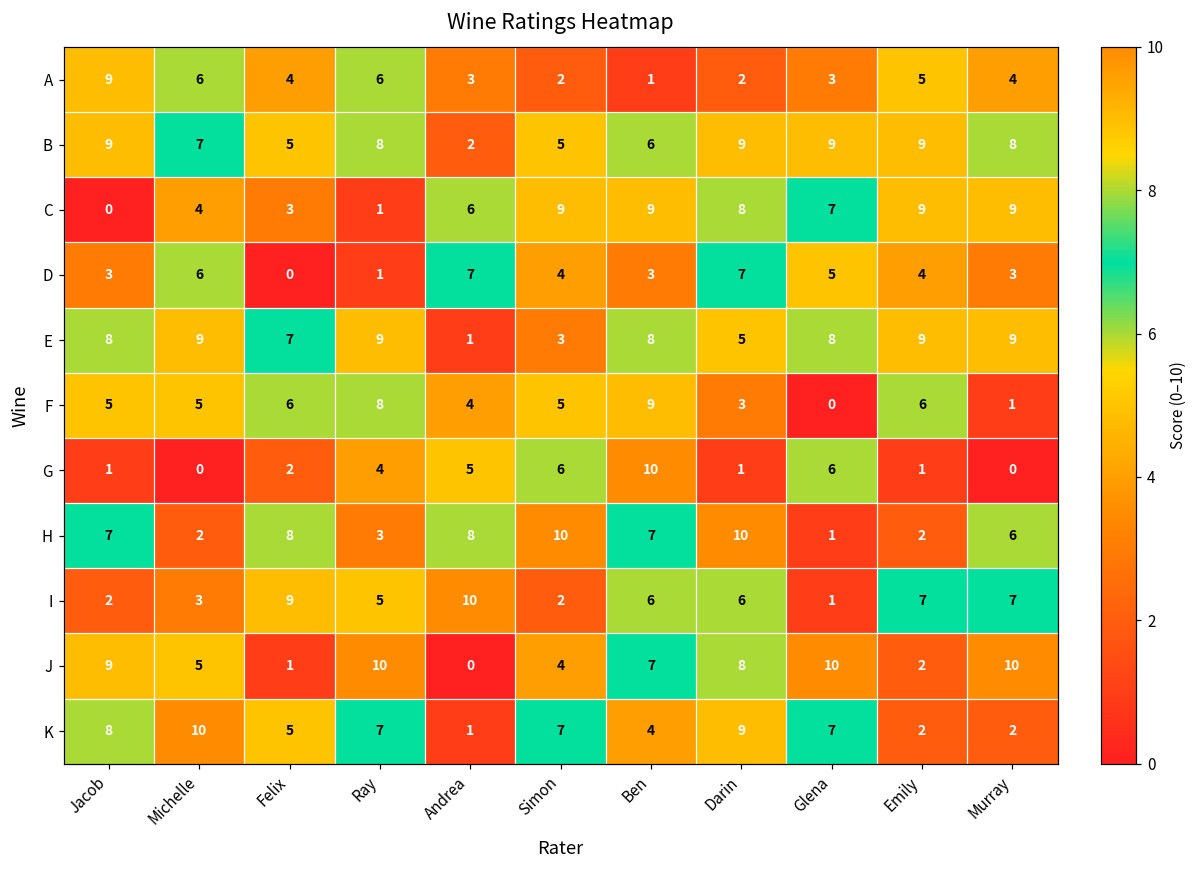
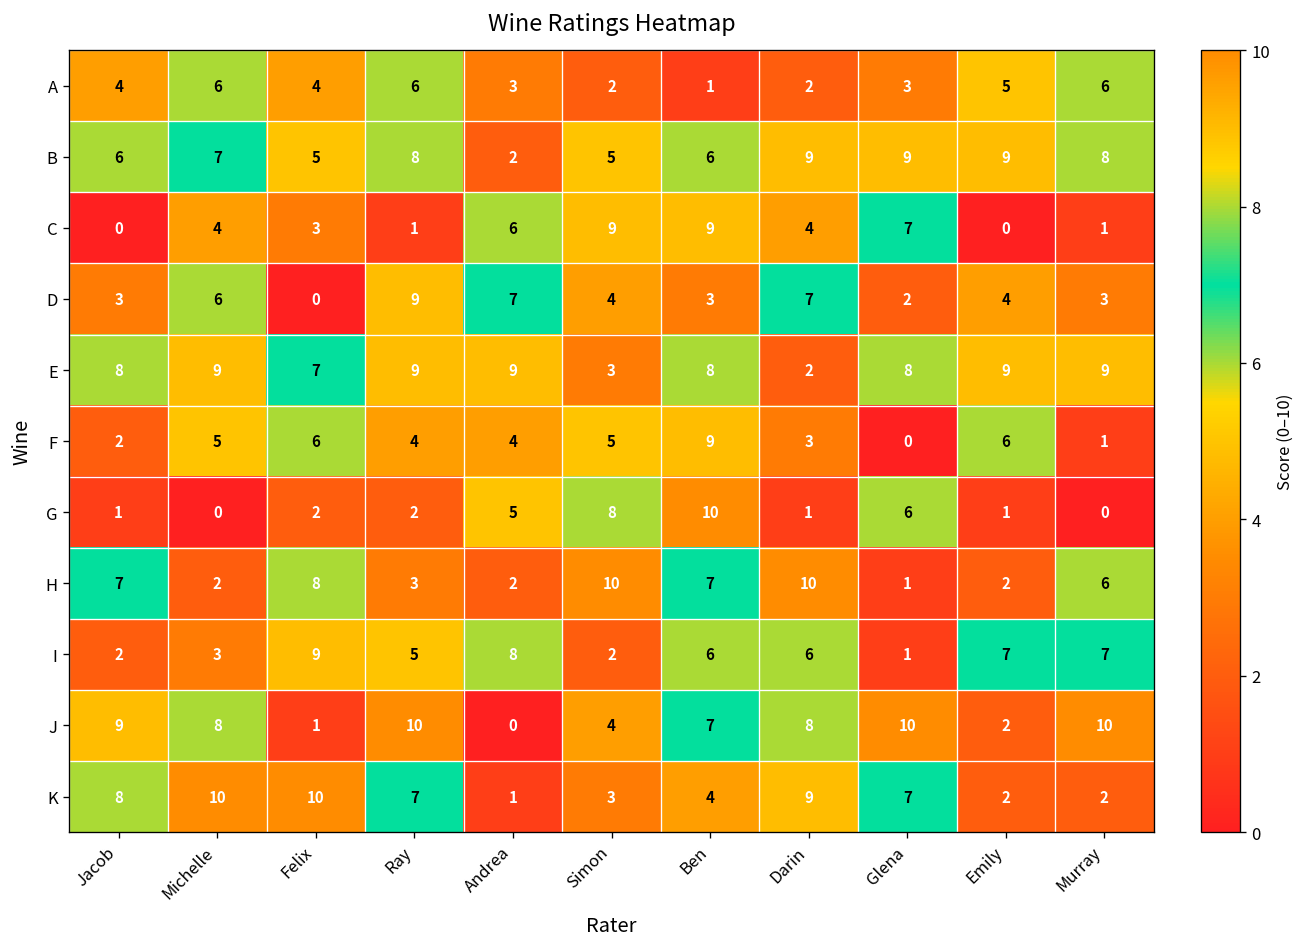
A, Jacob: 9 -> 4
A, Murray: 4 -> 6
B, Jacob: 9 -> 6
C, Darin: 8 -> 4
C, Emily: 9 -> 0
C, Murray: 9 -> 1
D, Ray: 1 -> 9
D, Glena: 5 -> 2
E, Andrea: 1 -> 9
E, Darin: 5 -> 2
F, Jacob: 5 -> 2
F, Ray: 8 -> 4
G, Ray: 4 -> 2
G, Simon: 6 -> 8
H, Andrea: 8 -> 2
I, Andrea: 10 -> 8
J, Michelle: 5 -> 8
K, Felix: 5 -> 10
K, Simon: 7 -> 3
